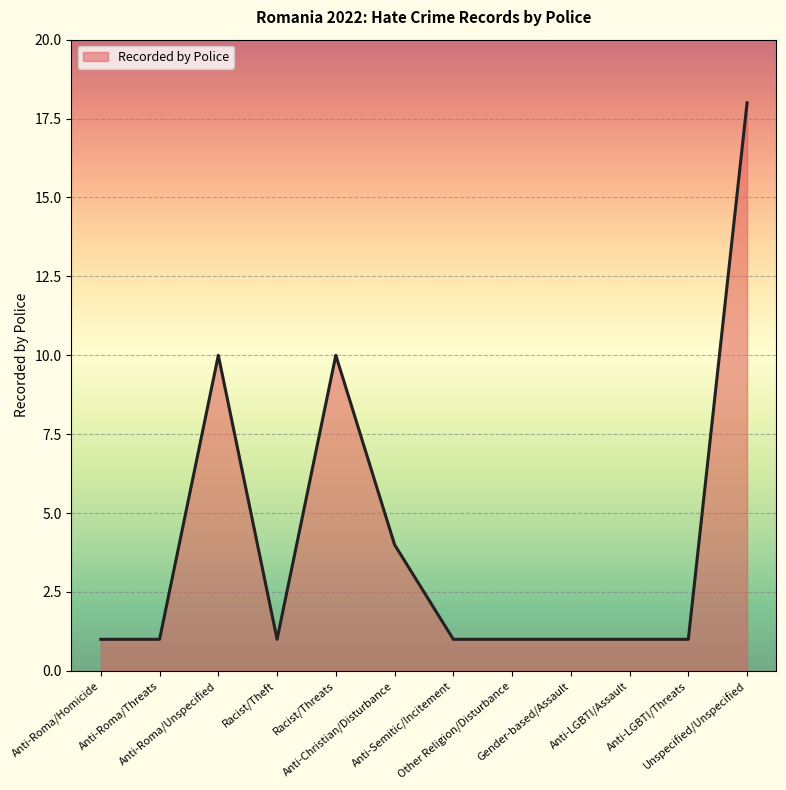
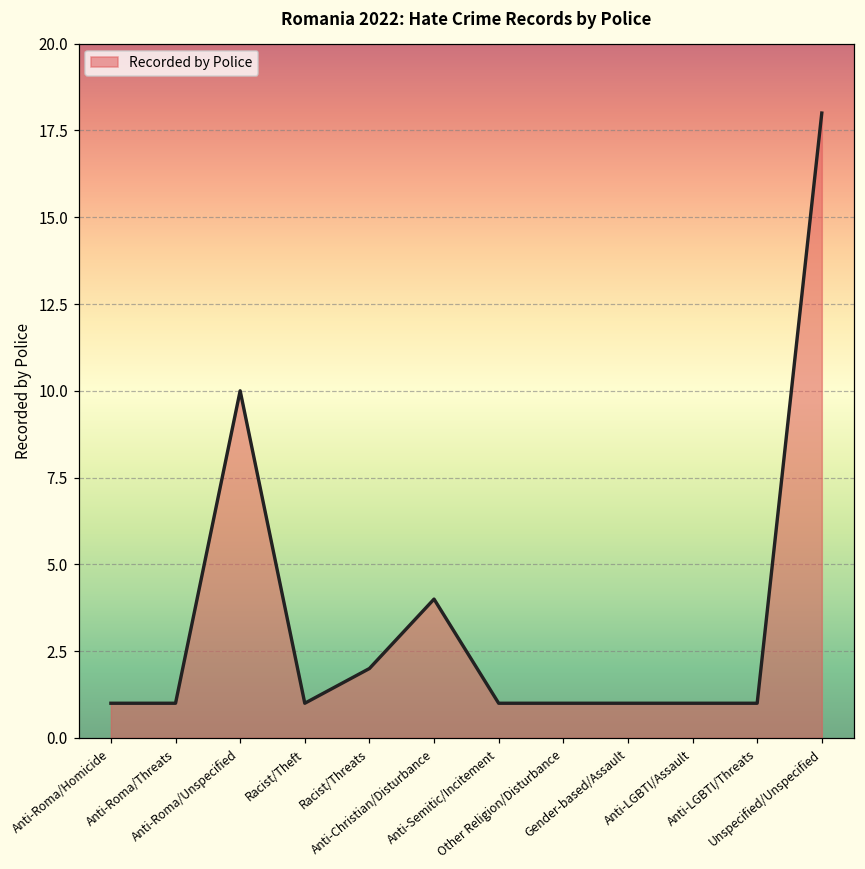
Racist/Threats: 10 -> 2
